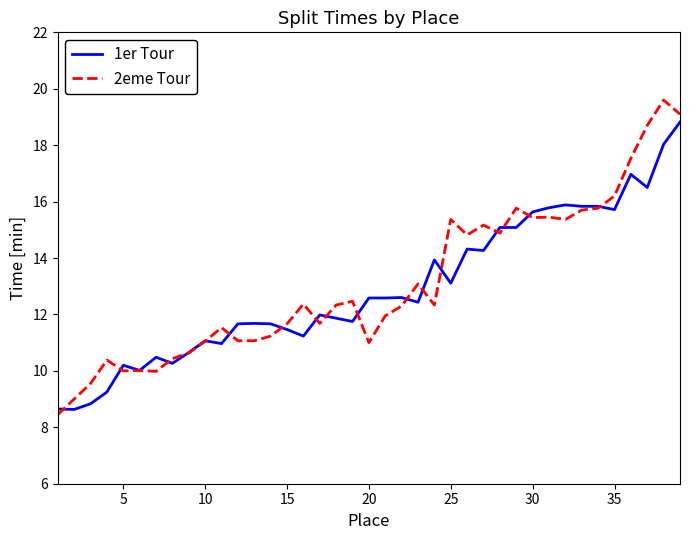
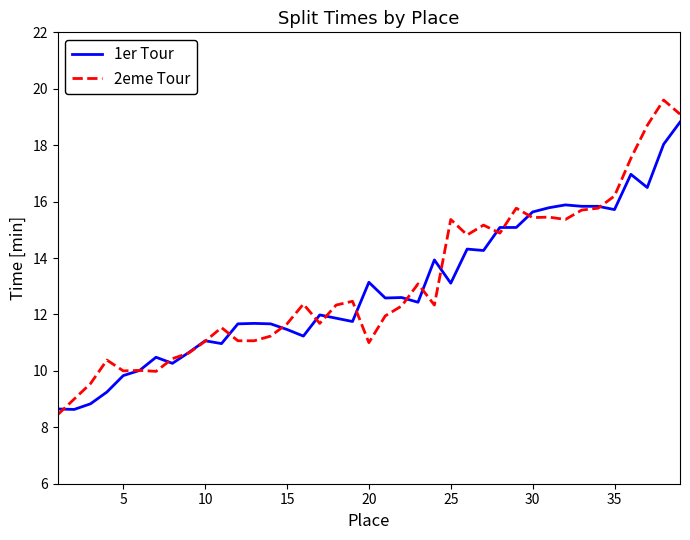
1er Tour, 5: 10.2 -> 9.8
1er Tour, 20: 12.6 -> 13.1
